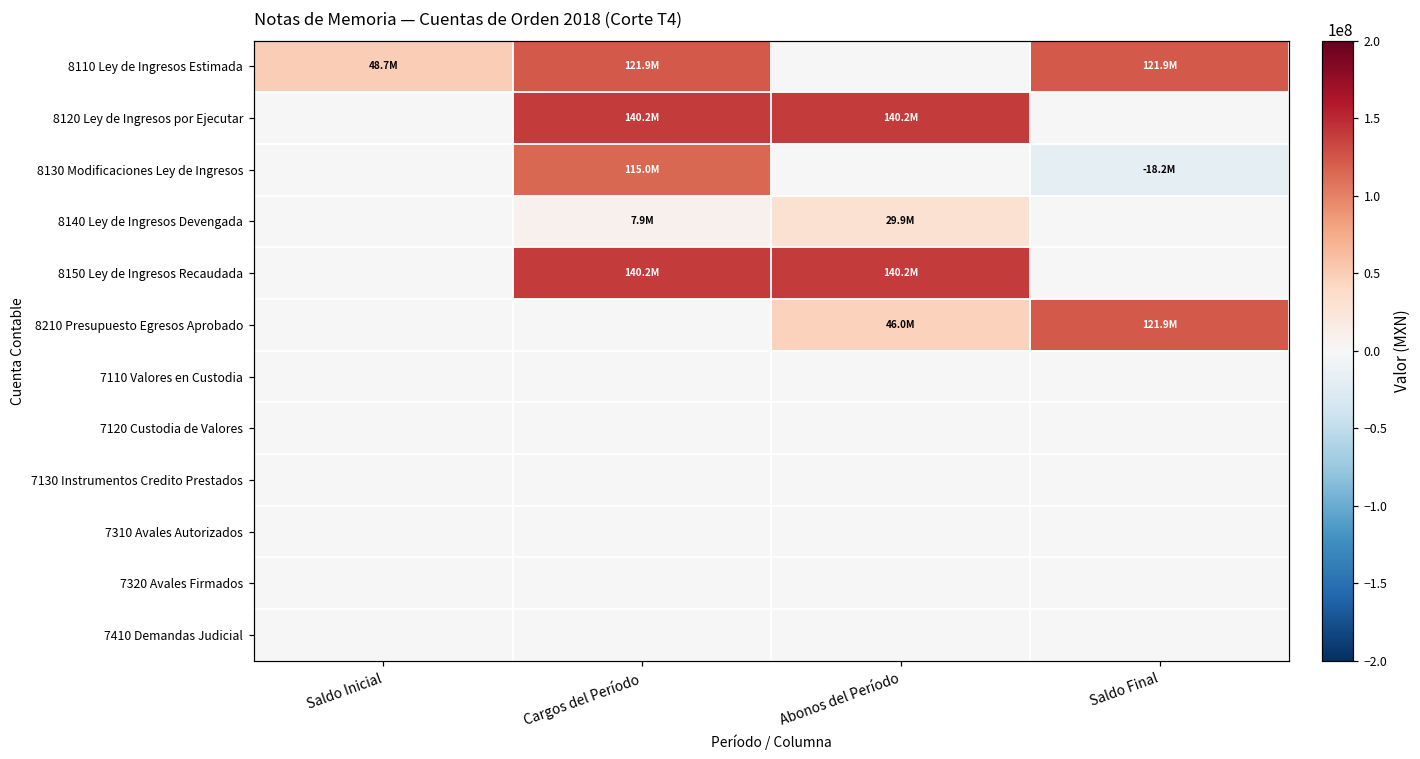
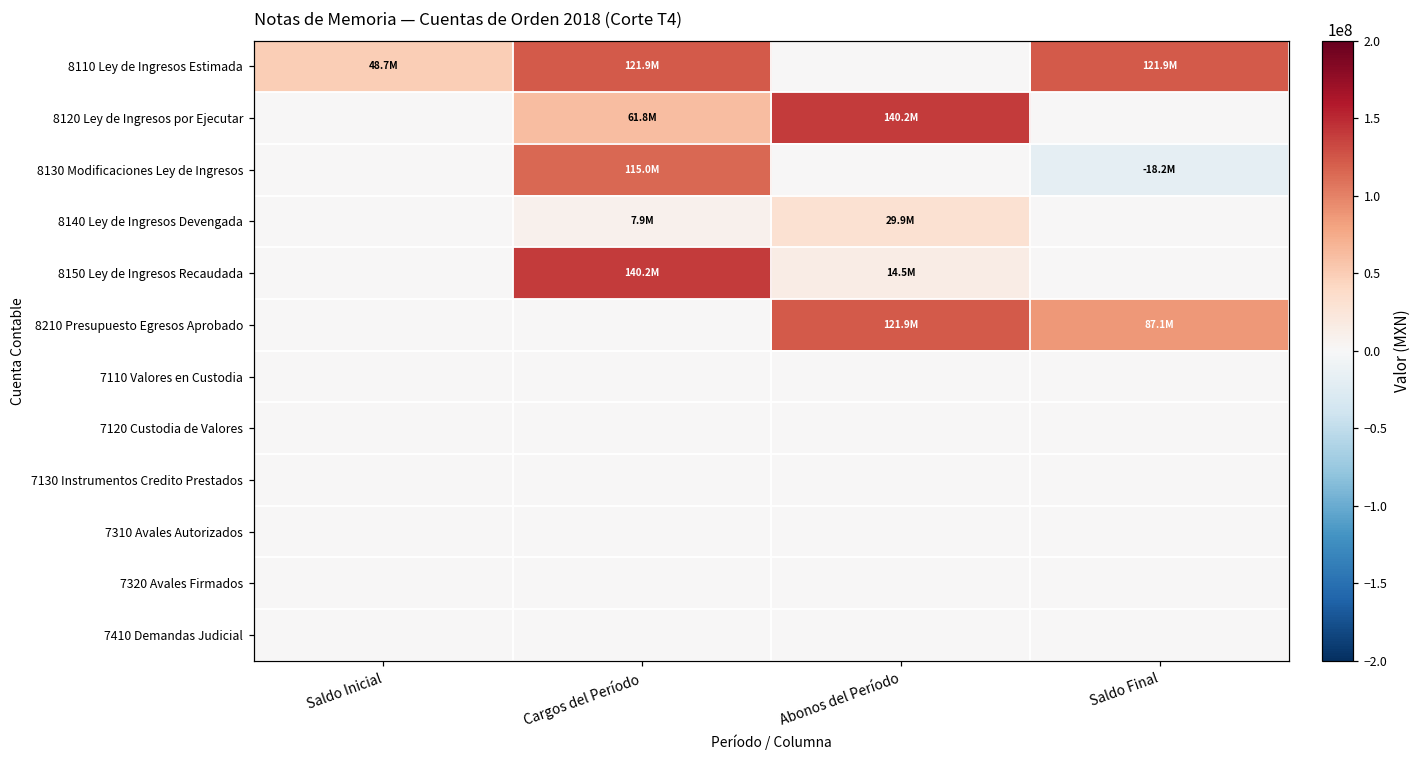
8120 Ley de Ingresos por Ejecutar, Cargos del Período: 140.2M -> 61.8M
8150 Ley de Ingresos Recaudada, Abonos del Período: 140.2M -> 14.5M
8210 Presupuesto Egresos Aprobado, Abonos del Período: 46.0M -> 121.9M
8210 Presupuesto Egresos Aprobado, Saldo Final: 121.9M -> 87.1M
